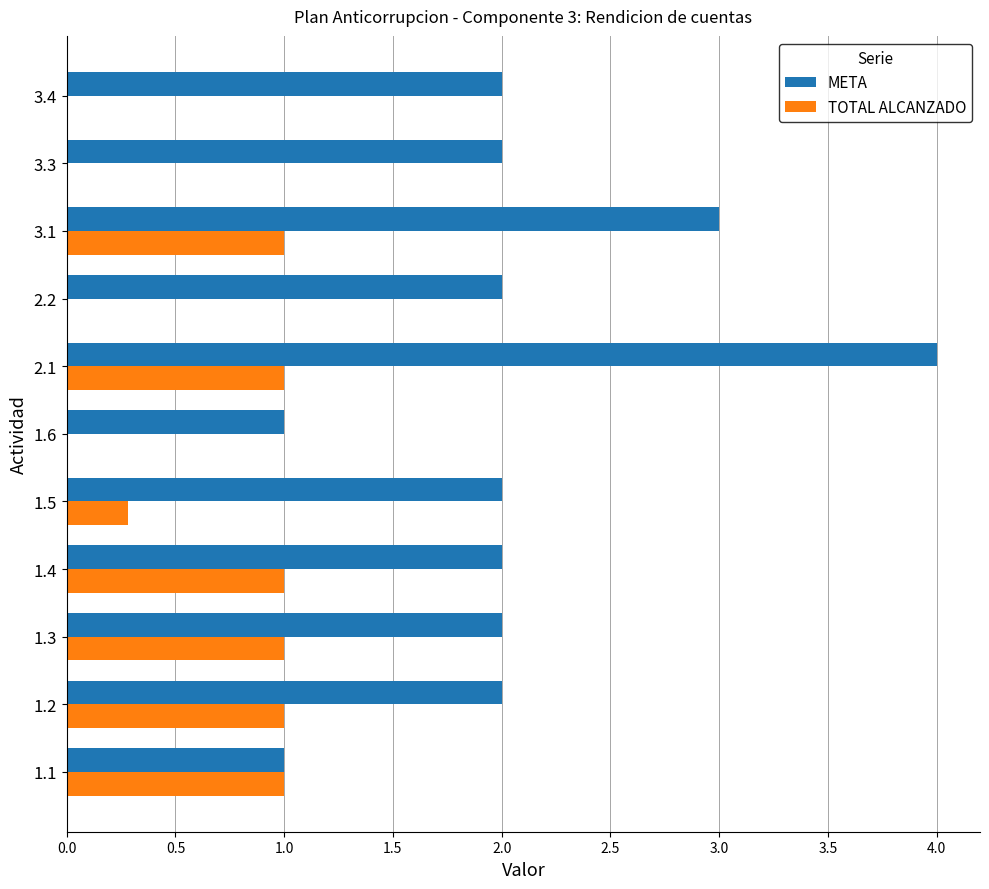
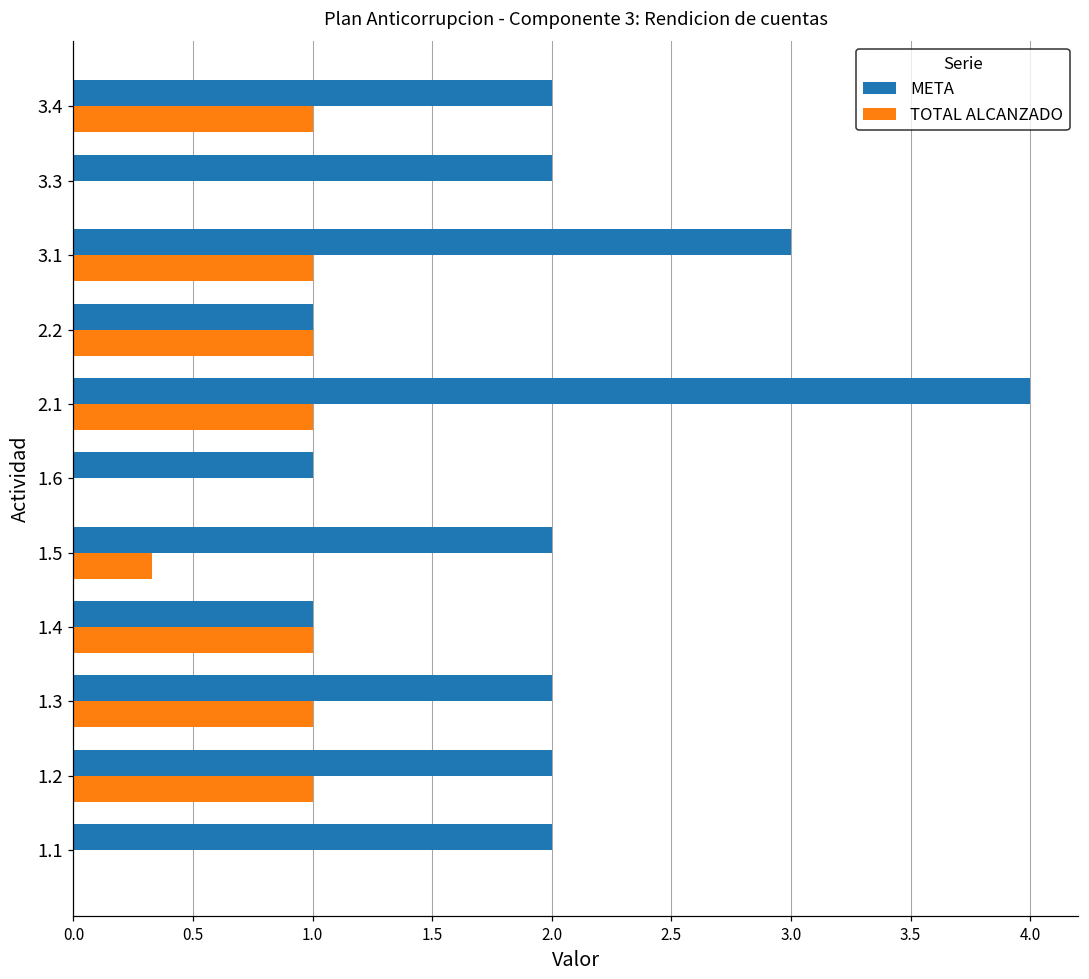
TOTAL ALCANZADO, 3.4: 0 -> 1
META, 2.2: 2 -> 1
TOTAL ALCANZADO, 2.2: 0 -> 1
TOTAL ALCANZADO, 1.5: 0.28 -> 0.33
META, 1.4: 2 -> 1
META, 1.1: 1 -> 2
TOTAL ALCANZADO, 1.1: 1 -> 0
